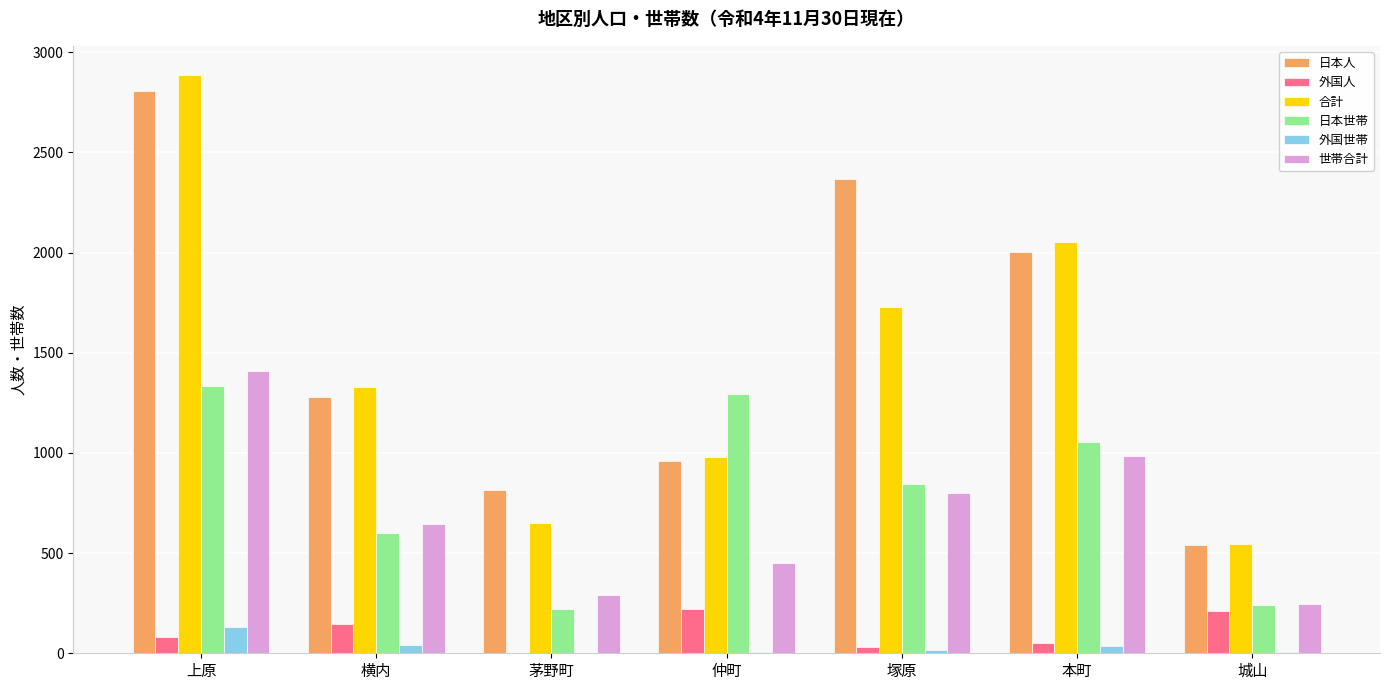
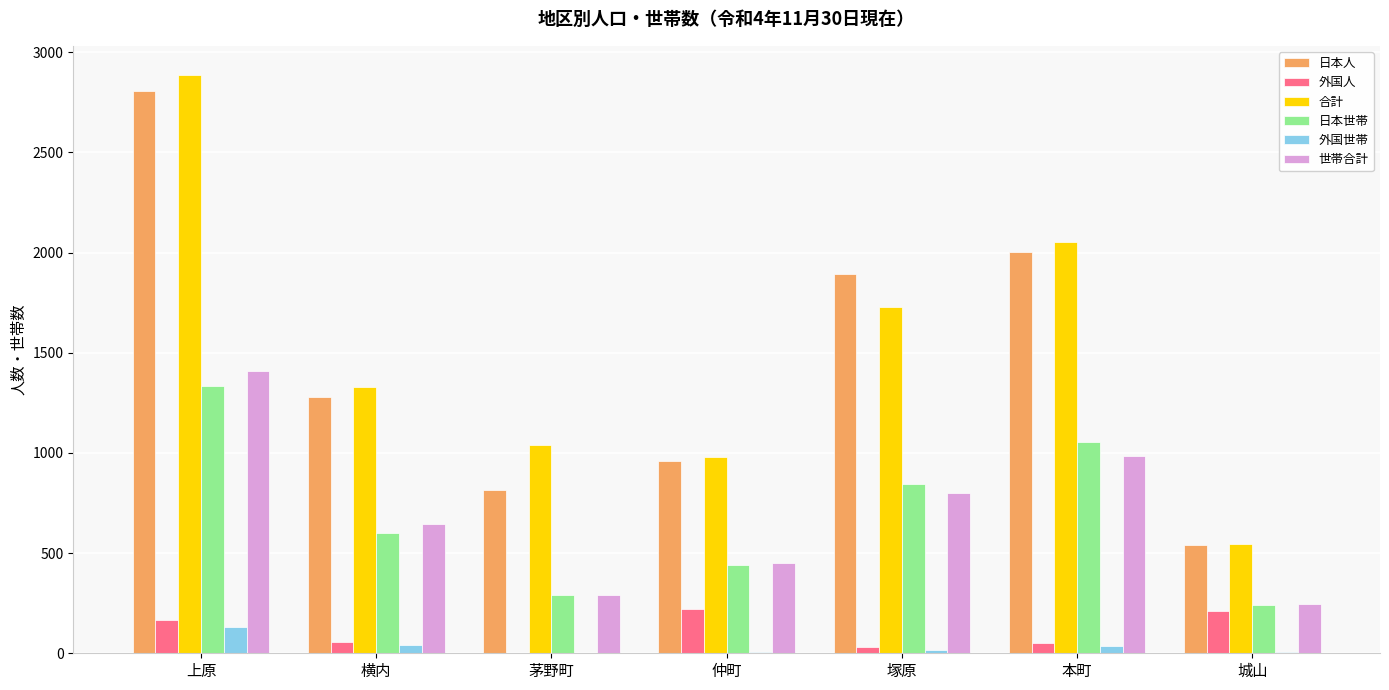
外国人, 上原: 80 -> 170
外国人, 横内: 150 -> 50
合計, 茅野町: 650 -> 1040
日本世帯, 茅野町: 220 -> 290
日本世帯, 仲町: 1300 -> 440
日本人, 塚原: 2370 -> 1890
